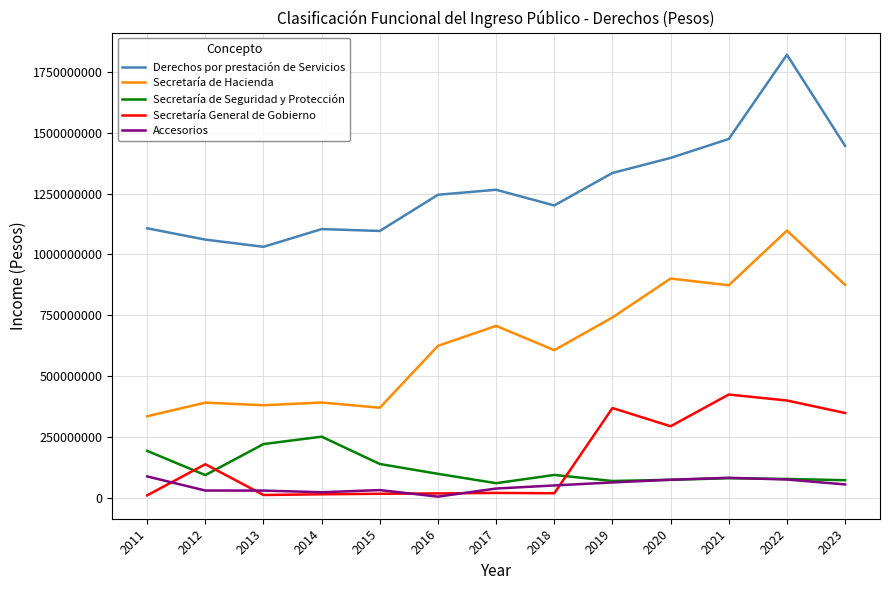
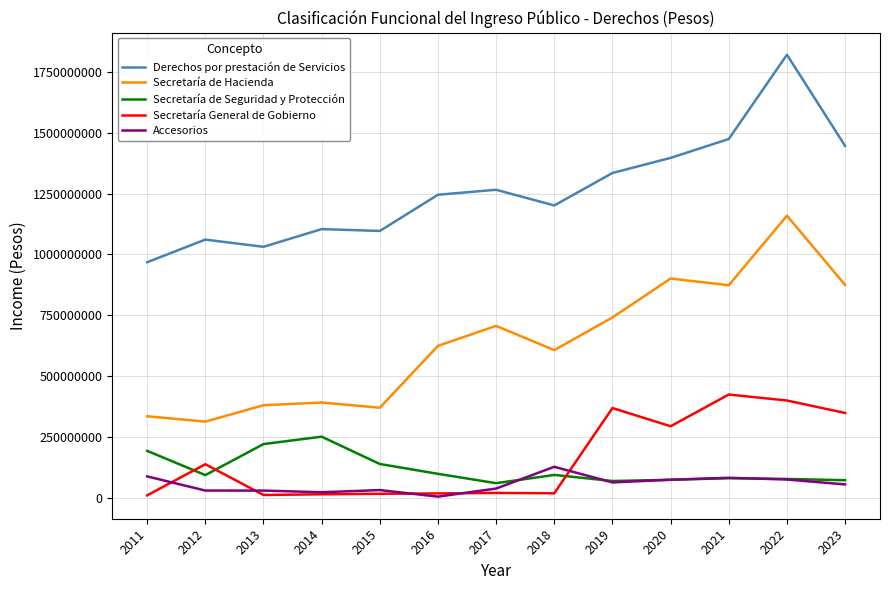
Derechos por prestación de Servicios, 2011: 1110000000 -> 970000000
Secretaría de Hacienda, 2012: 390000000 -> 310000000
Accesorios, 2018: 50000000 -> 130000000
Secretaría de Hacienda, 2022: 1100000000 -> 1160000000
